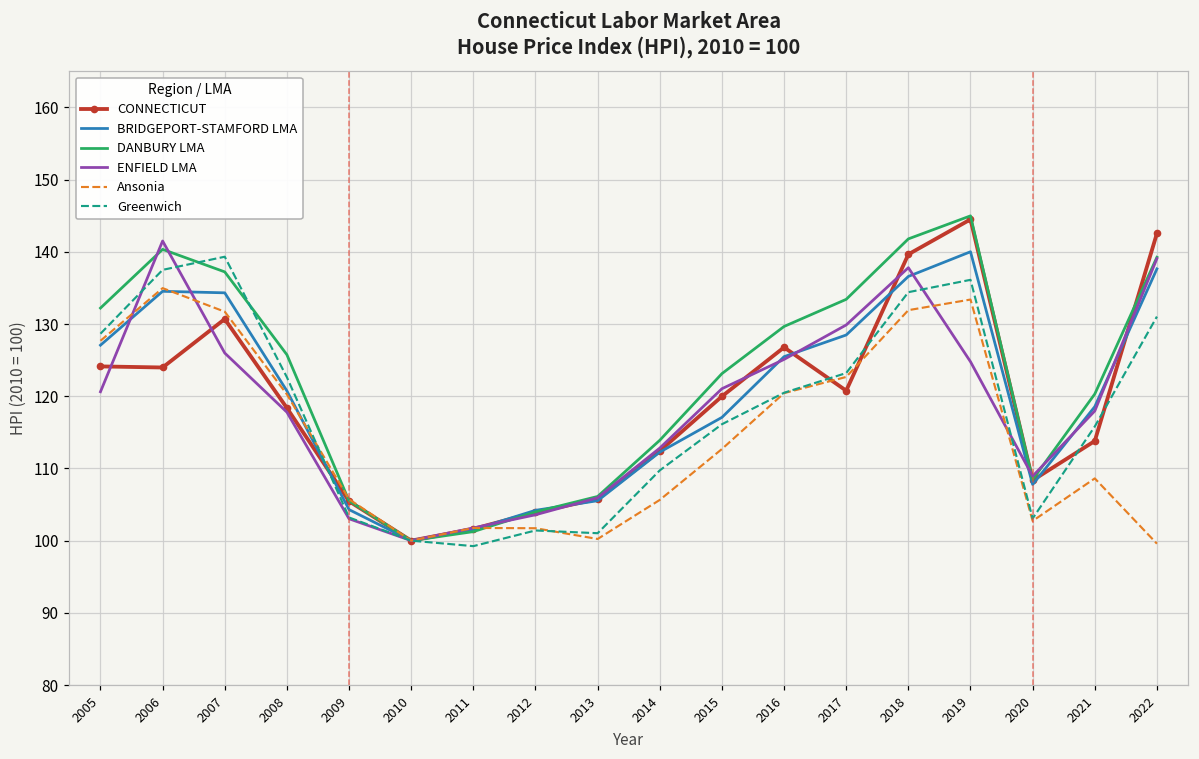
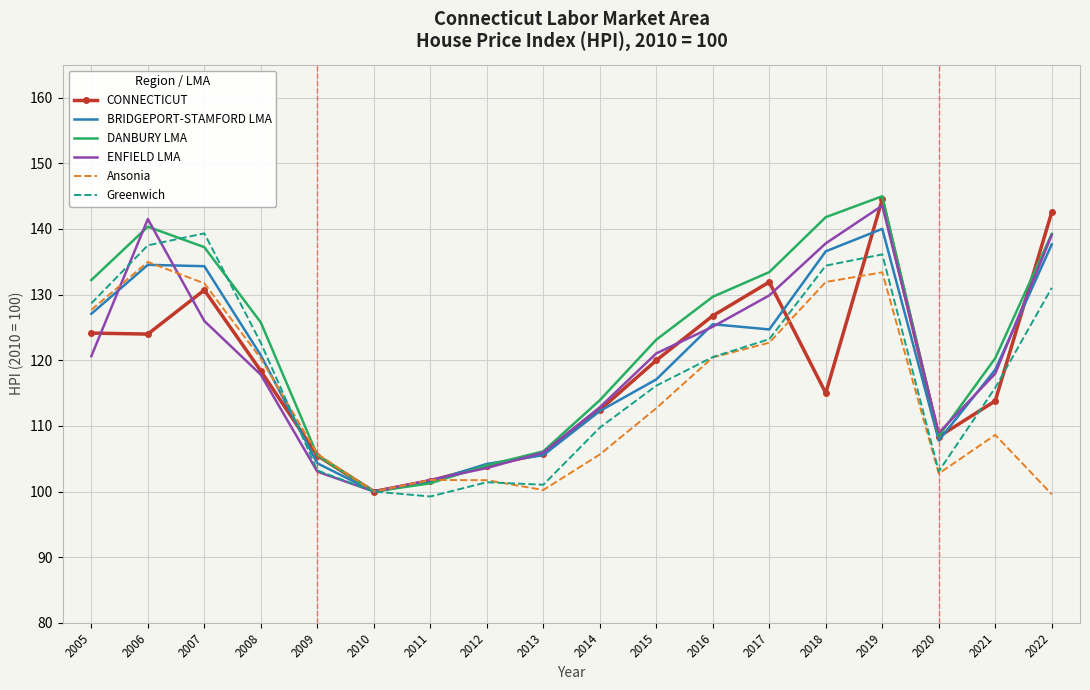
CONNECTICUT, 2017: 121 -> 132
BRIDGEPORT-STAMFORD LMA, 2017: 128 -> 125
CONNECTICUT, 2018: 140 -> 115
ENFIELD LMA, 2019: 125 -> 144
